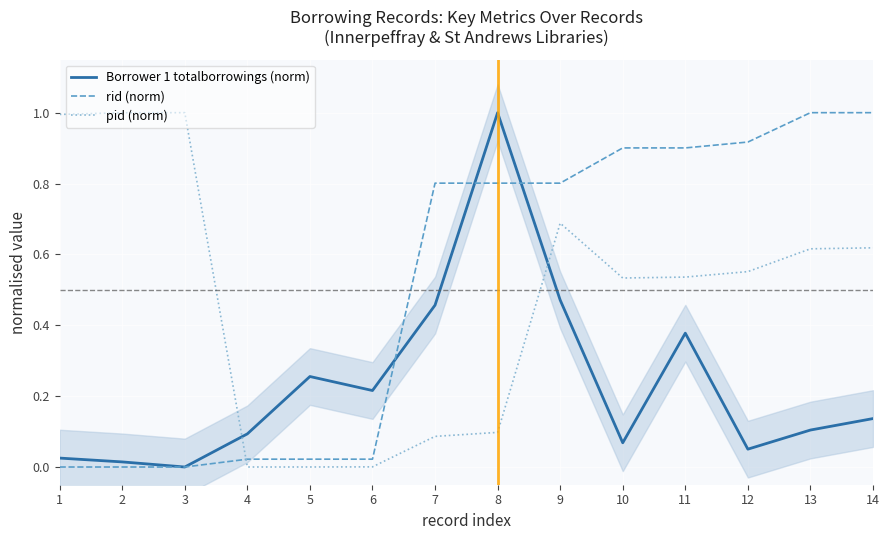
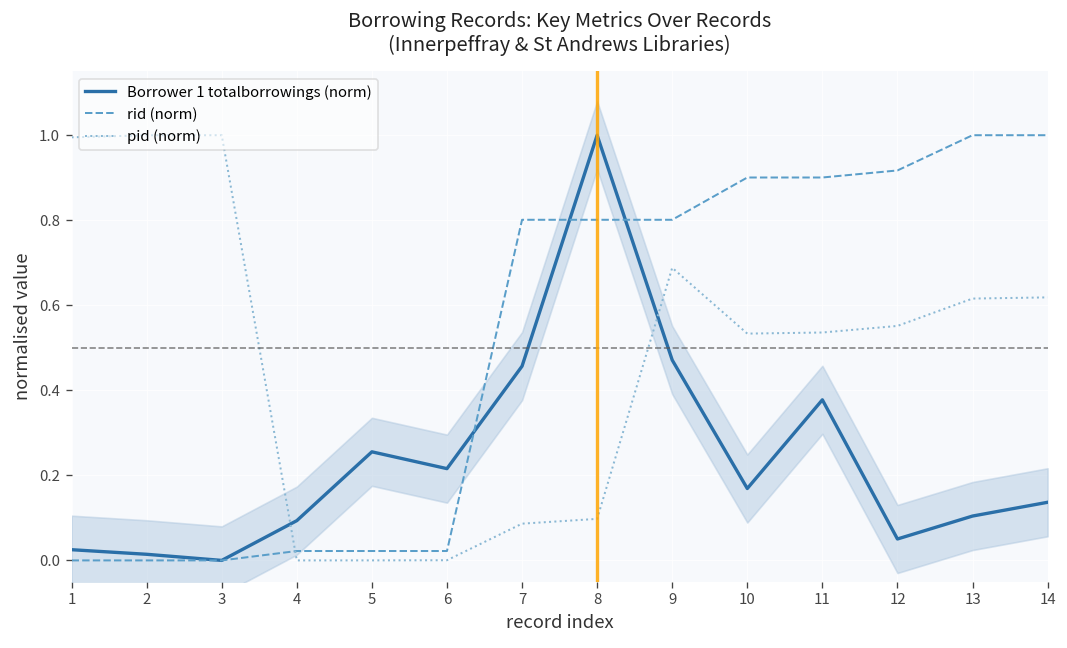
Borrower 1 totalborrowings (norm), 10: 0.07 -> 0.17
